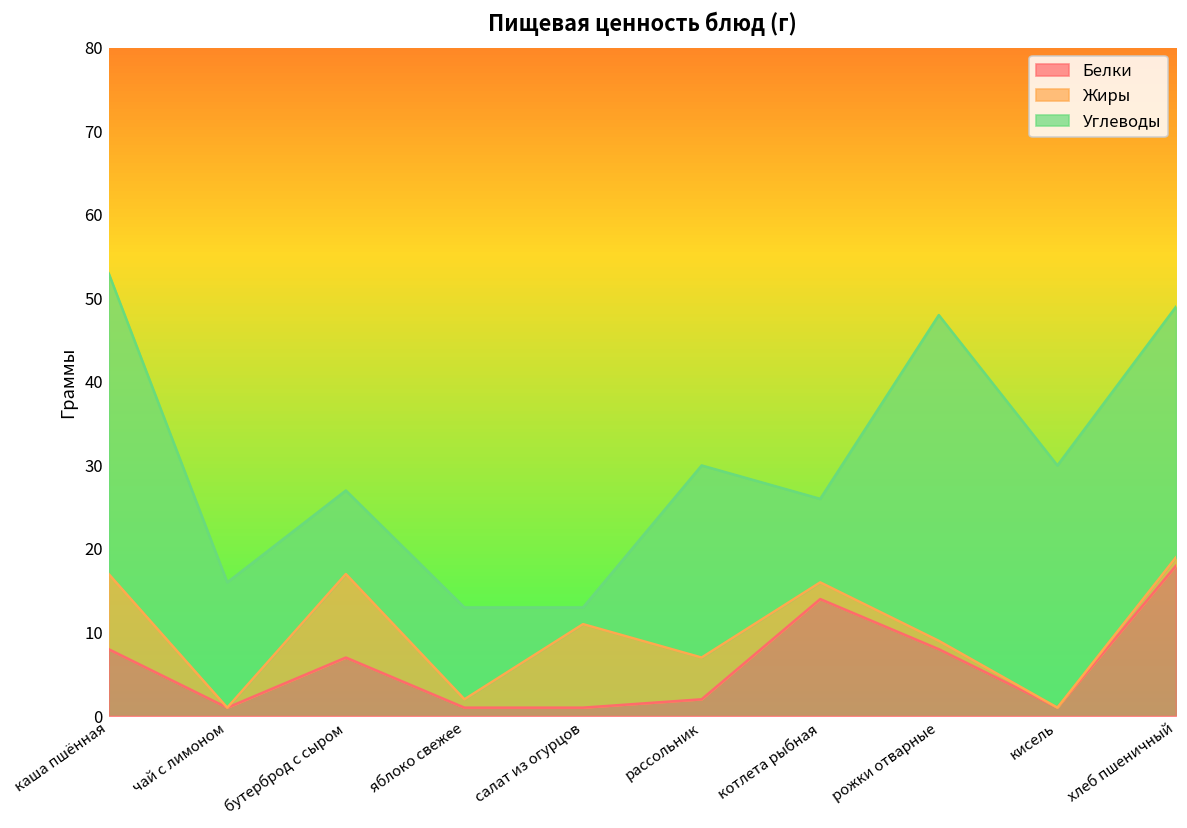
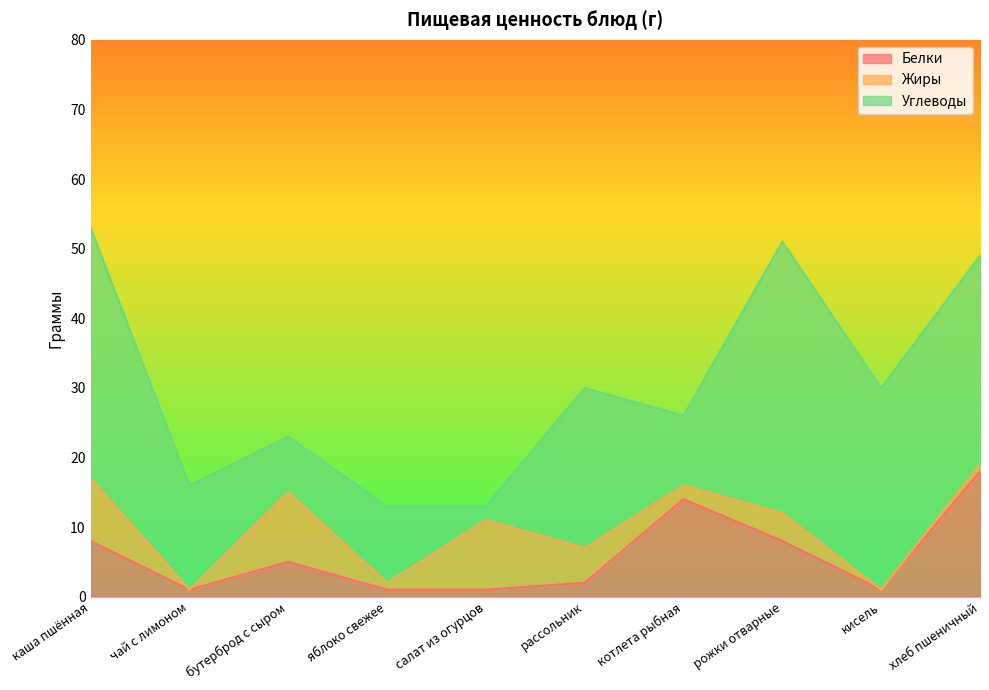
Белки, бутерброд с сыром: 7 -> 5
Углеводы, бутерброд с сыром: 10 -> 8
Жиры, рожки отварные: 1 -> 4
